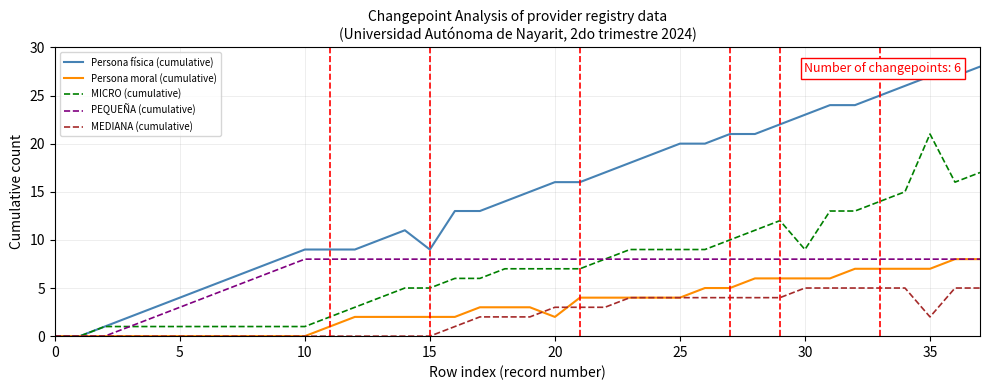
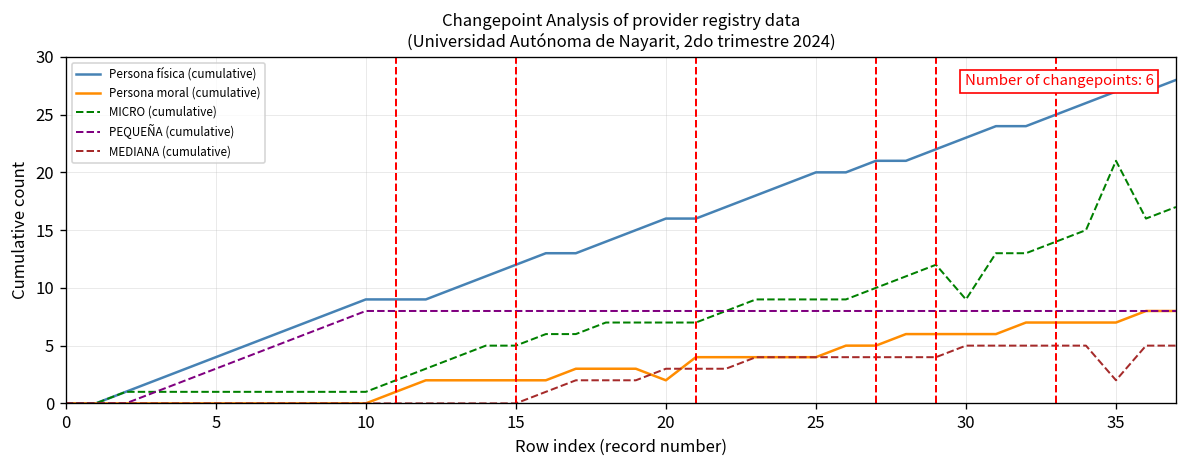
Persona física (cumulative), 15: 9 -> 12
